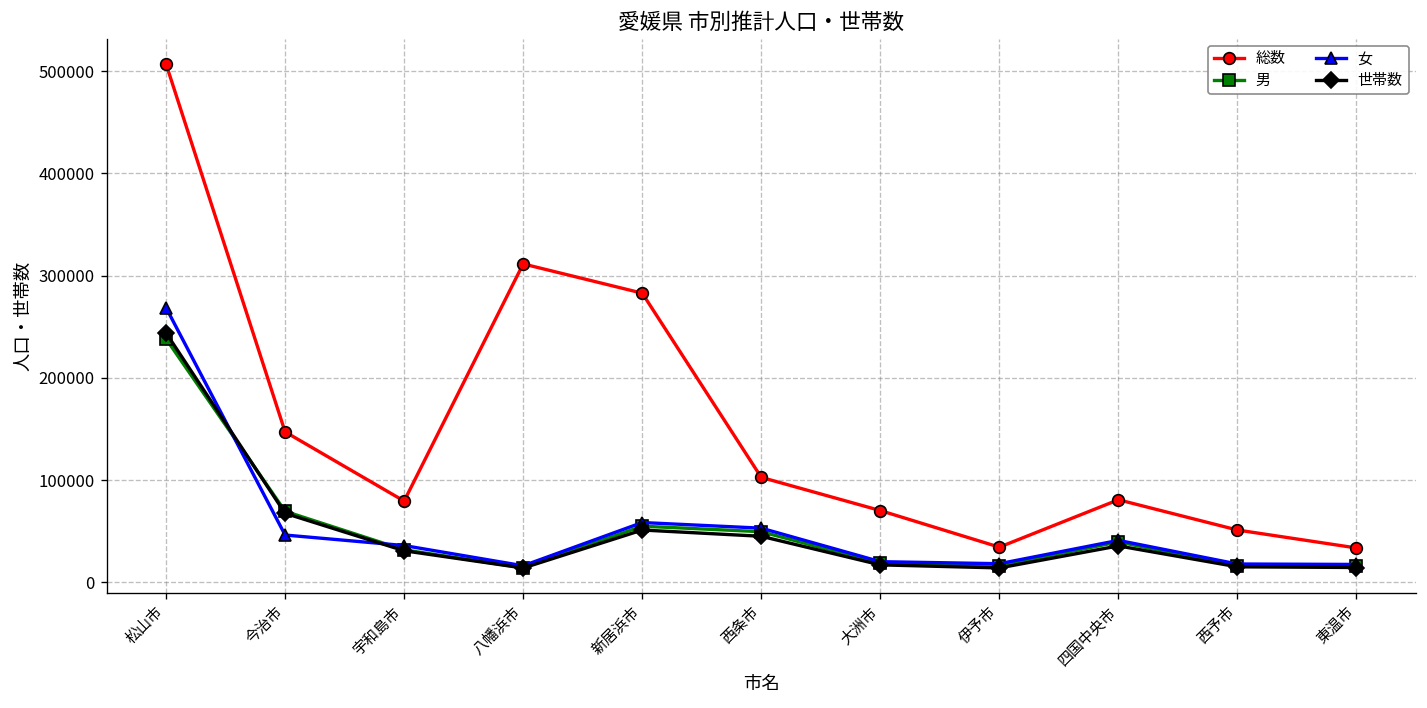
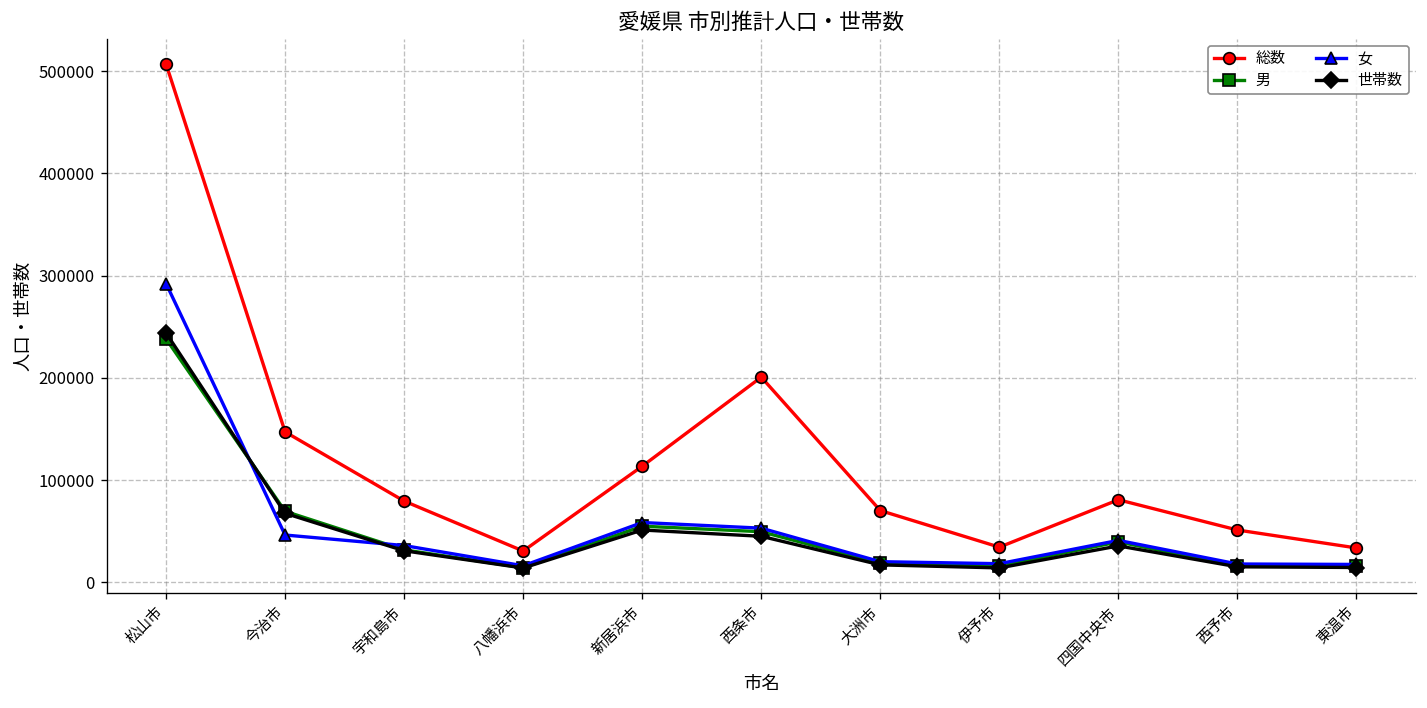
女, 松山市: 270000 -> 290000
総数, 八幡浜市: 310000 -> 30000
総数, 新居浜市: 280000 -> 110000
総数, 西条市: 100000 -> 200000
